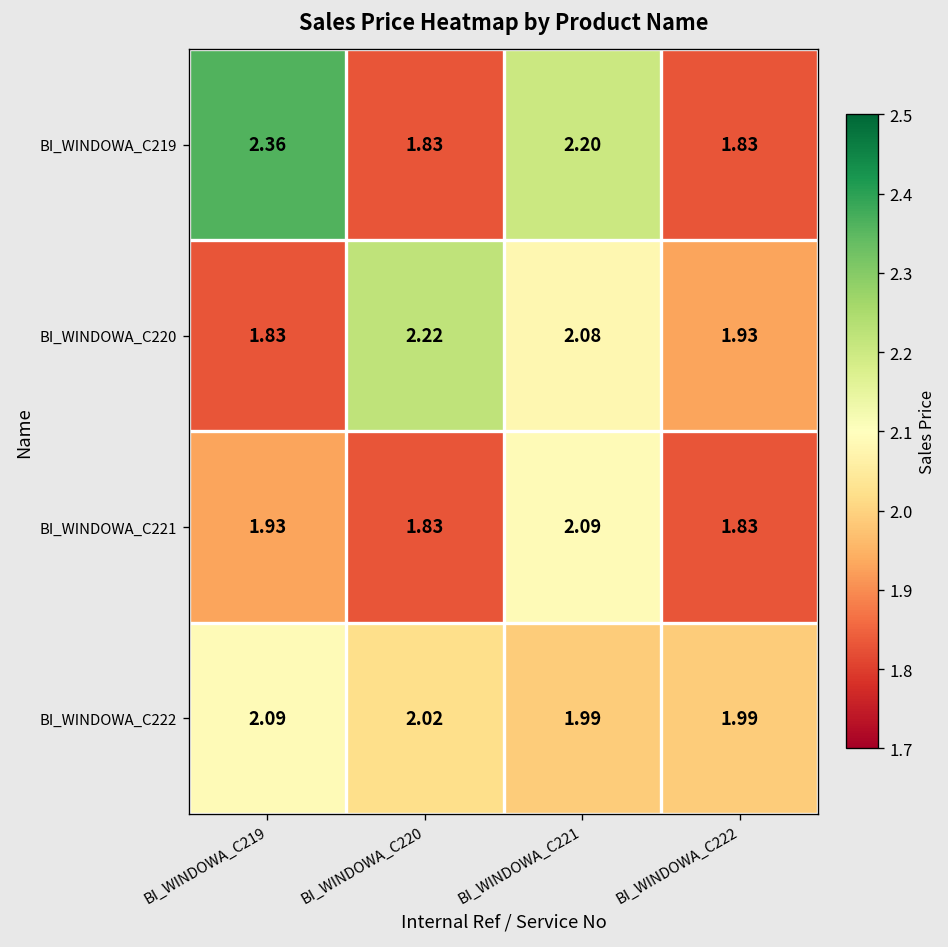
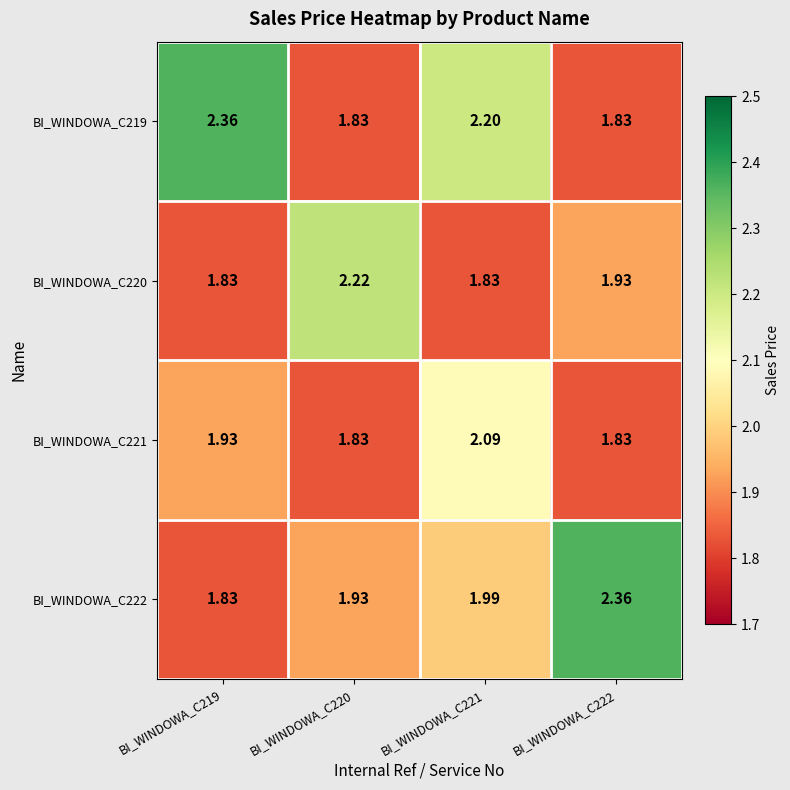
BI_WINDOWA_C220, BI_WINDOWA_C221: 2.08 -> 1.83
BI_WINDOWA_C222, BI_WINDOWA_C219: 2.09 -> 1.83
BI_WINDOWA_C222, BI_WINDOWA_C220: 2.02 -> 1.93
BI_WINDOWA_C222, BI_WINDOWA_C222: 1.99 -> 2.36
